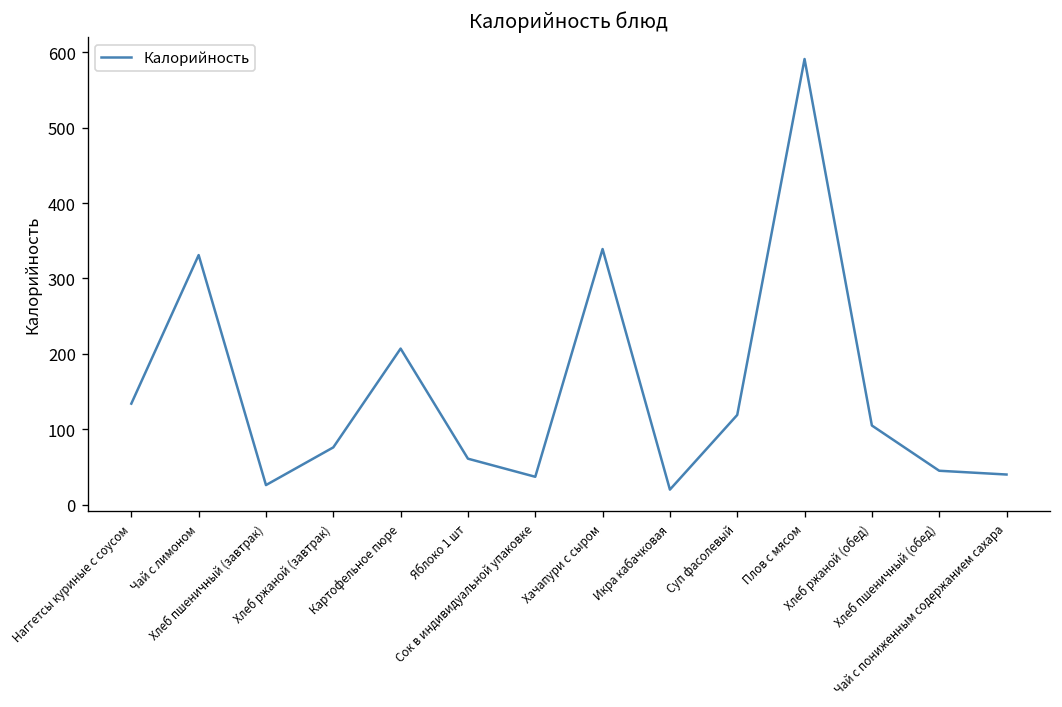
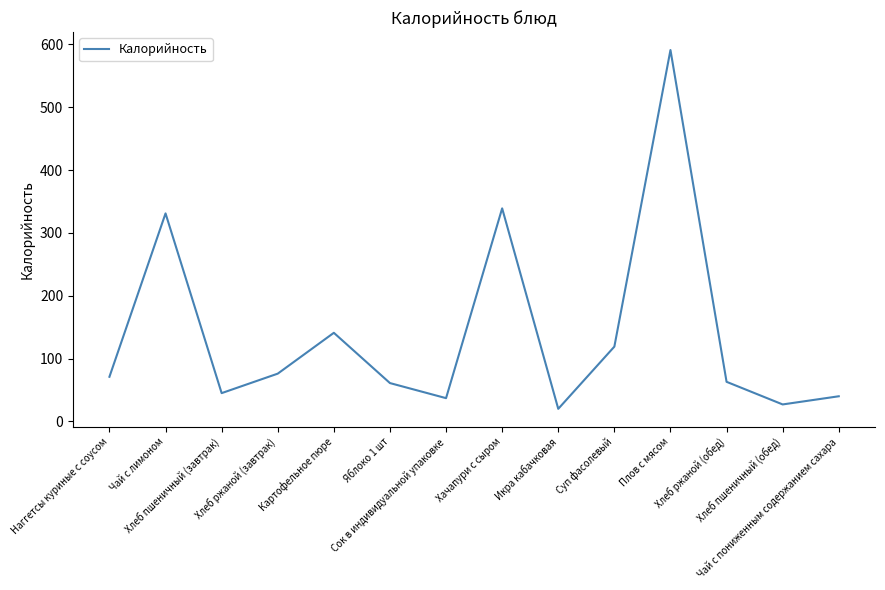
Наггетсы куриные с соусом: 130 -> 70
Хлеб пшеничный (завтрак): 30 -> 50
Картофельное пюре: 210 -> 140
Хлеб ржаной (обед): 110 -> 60
Хлеб пшеничный (обед): 50 -> 30
